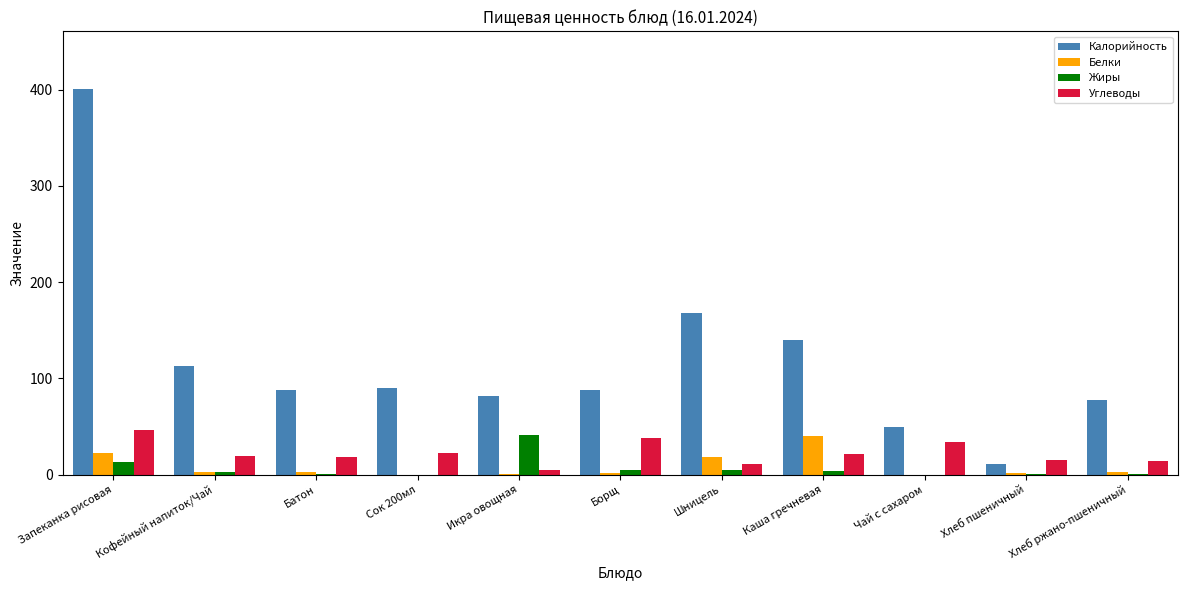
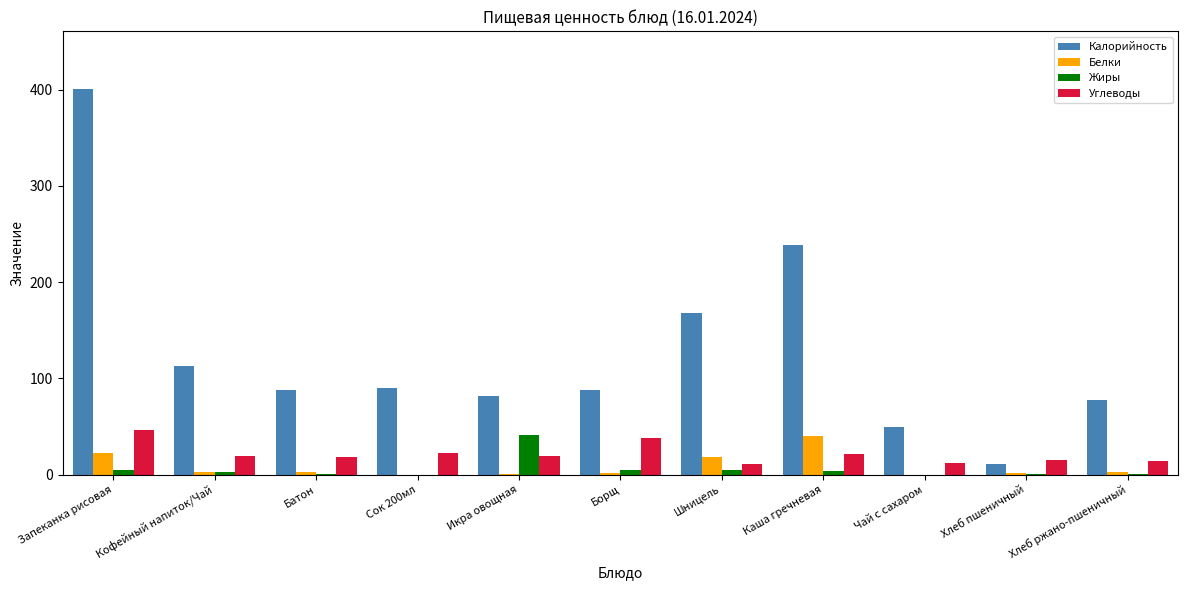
Жиры, Запеканка рисовая: 10 -> 0
Углеводы, Икра овощная: 10 -> 20
Калорийность, Каша гречневая: 140 -> 240
Углеводы, Чай с сахаром: 30 -> 10
